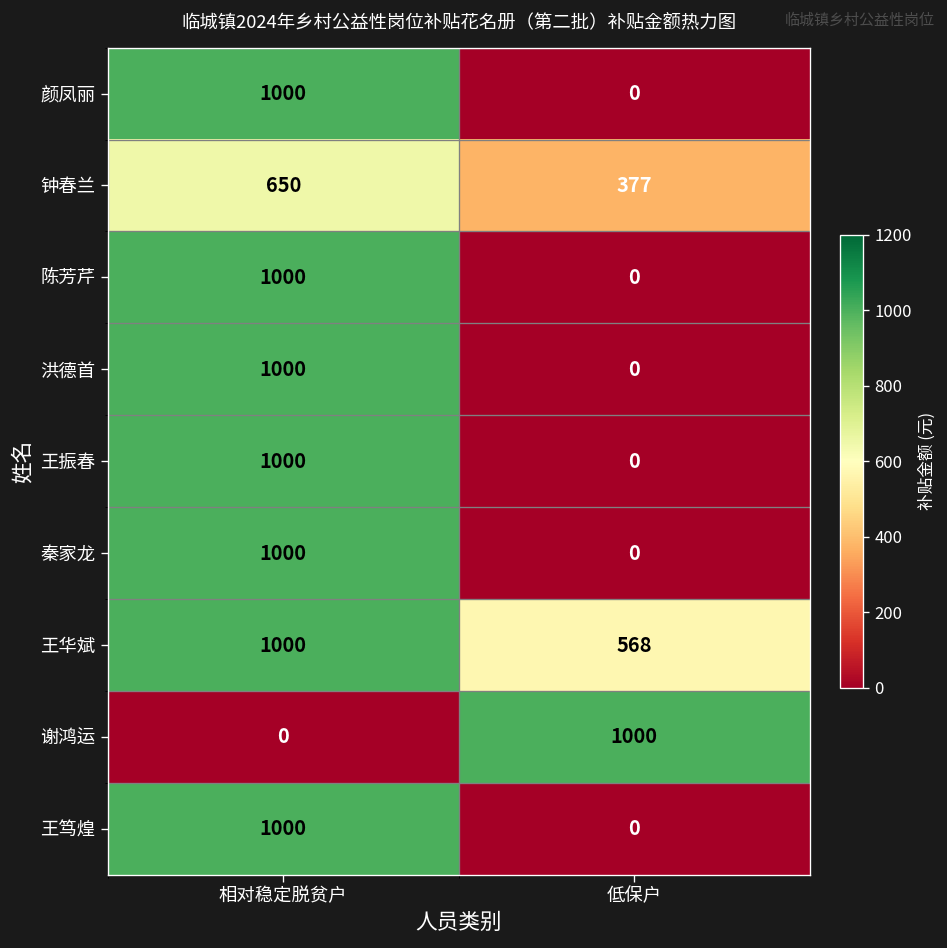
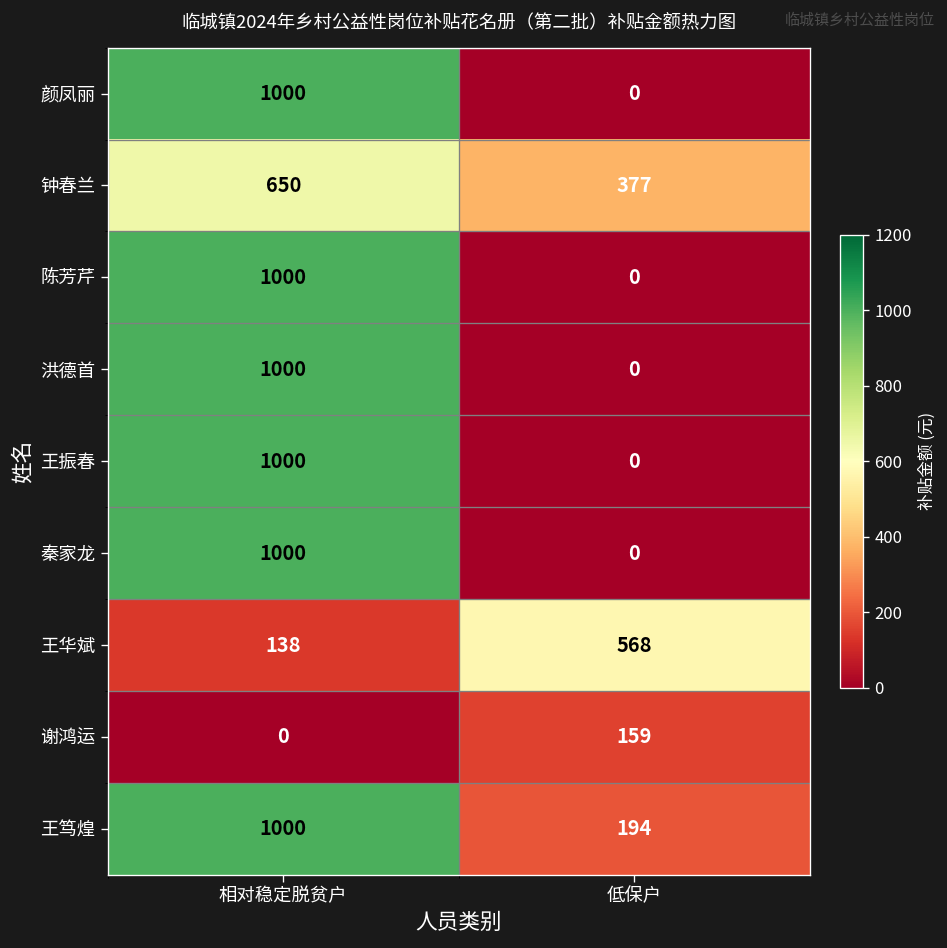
王华斌, 相对稳定脱贫户: 1000 -> 138
谢鸿运, 低保户: 1000 -> 159
王笃煌, 低保户: 0 -> 194
